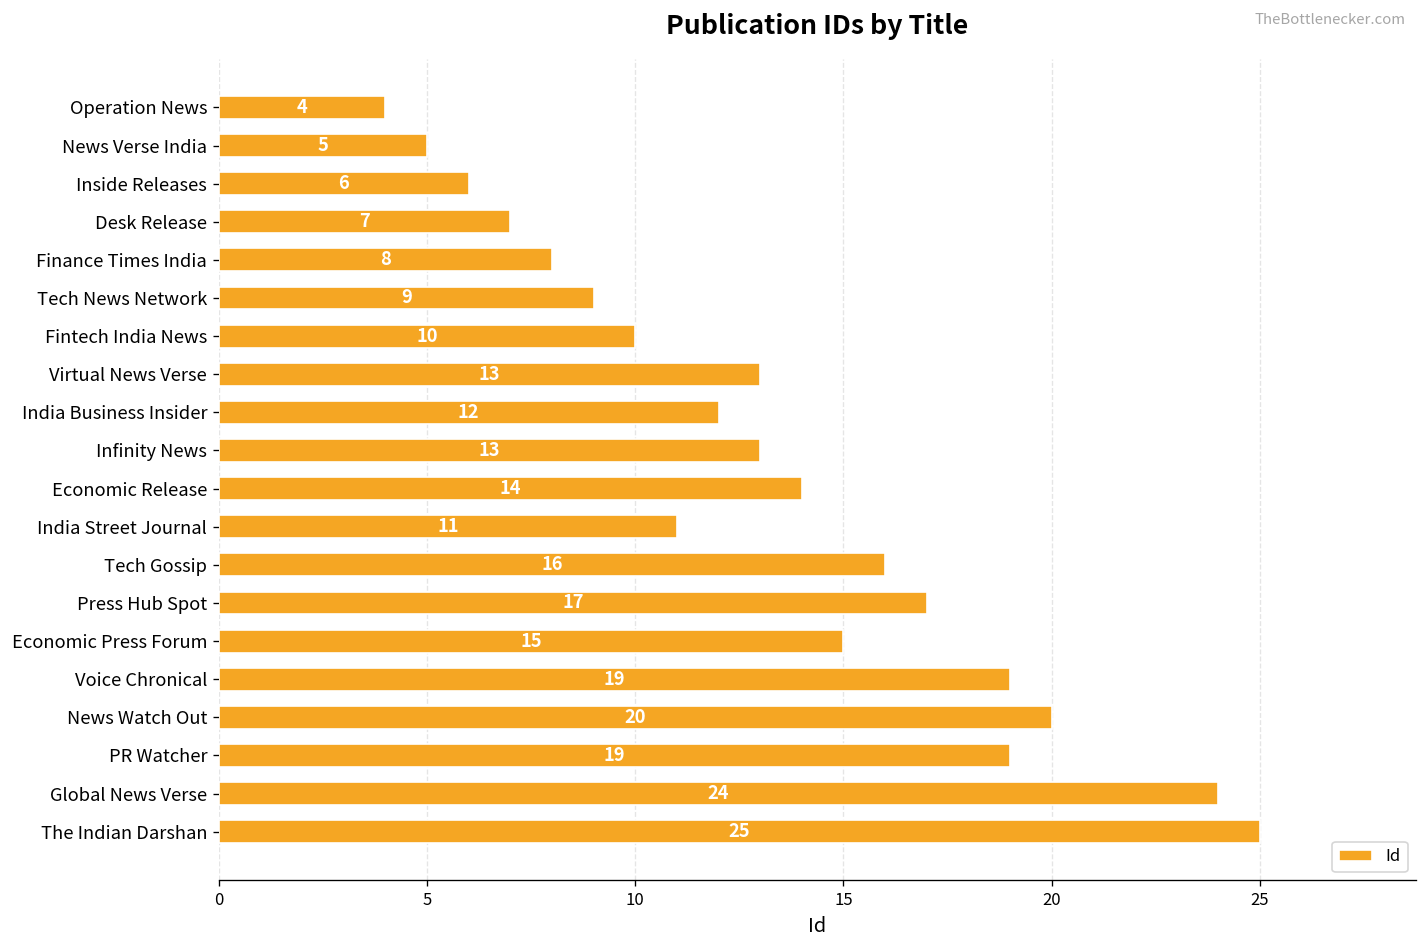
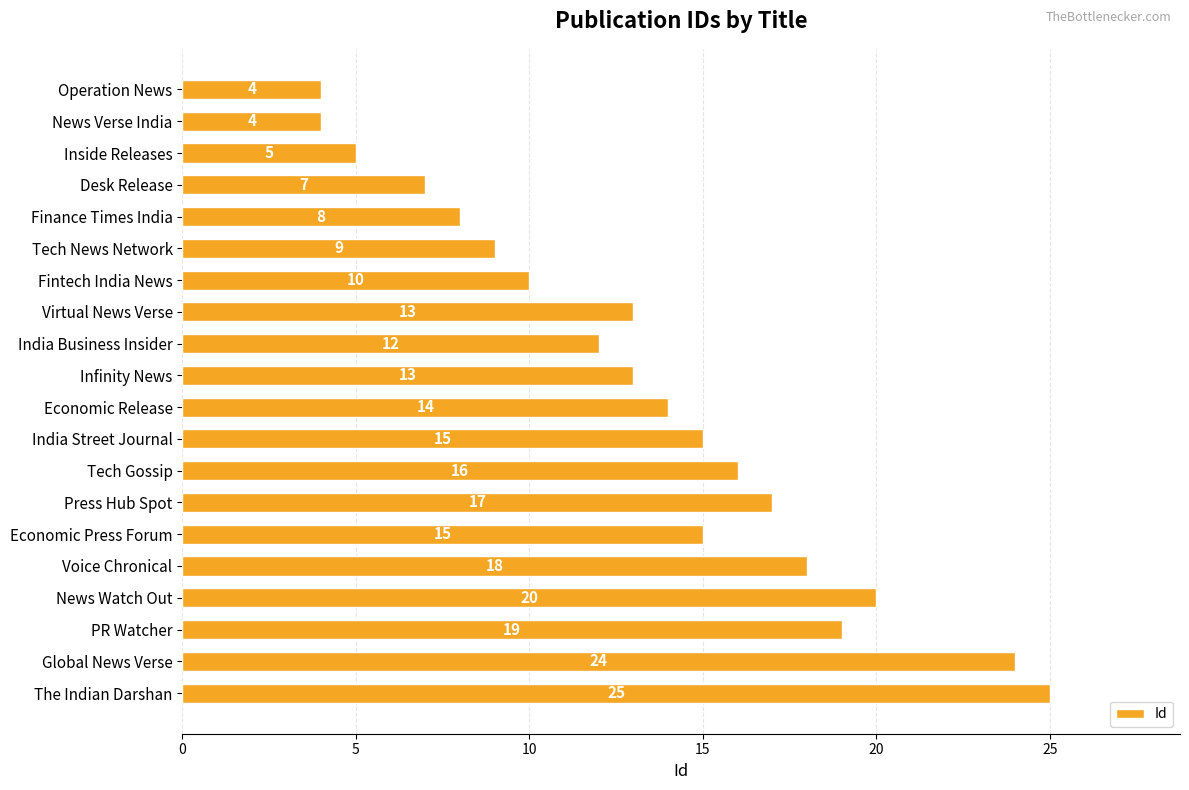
News Verse India: 5 -> 4
Inside Releases: 6 -> 5
India Street Journal: 11 -> 15
Voice Chronical: 19 -> 18
